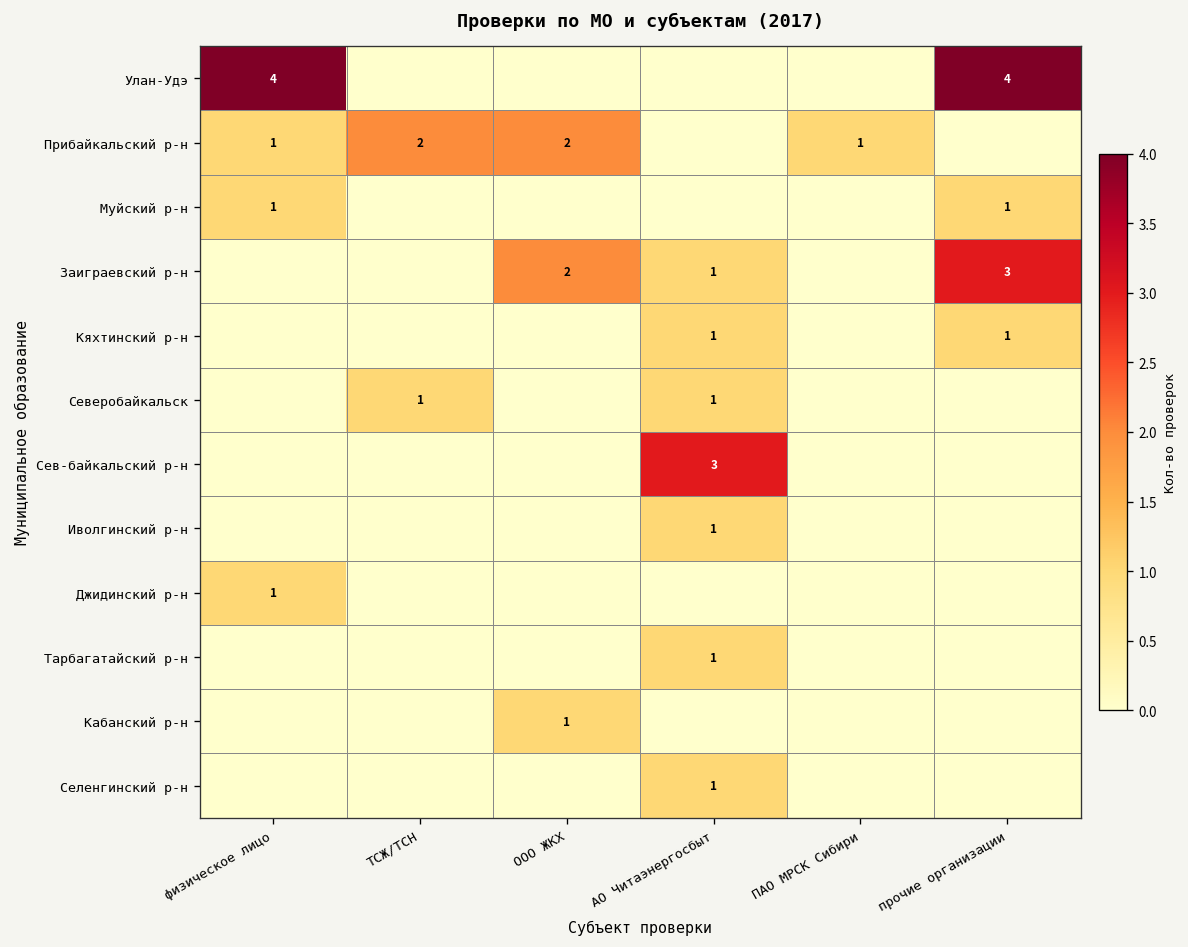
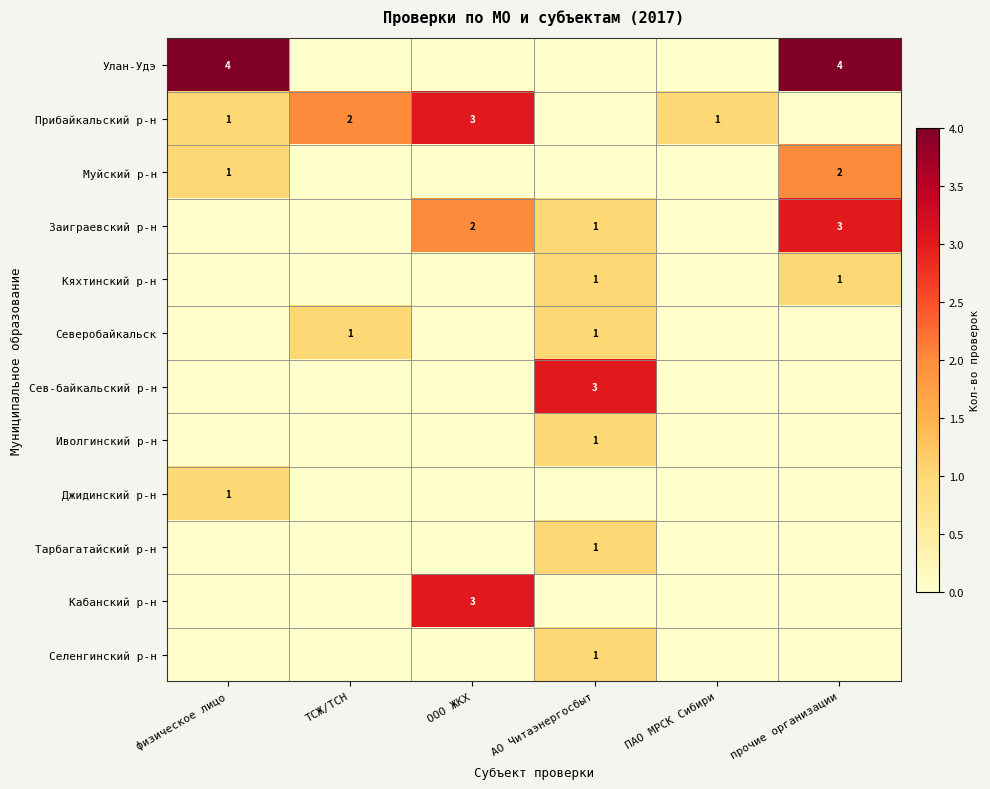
Прибайкальский р-н, ООО ЖКХ: 2 -> 3
Муйский р-н, прочие организации: 1 -> 2
Кабанский р-н, ООО ЖКХ: 1 -> 3
